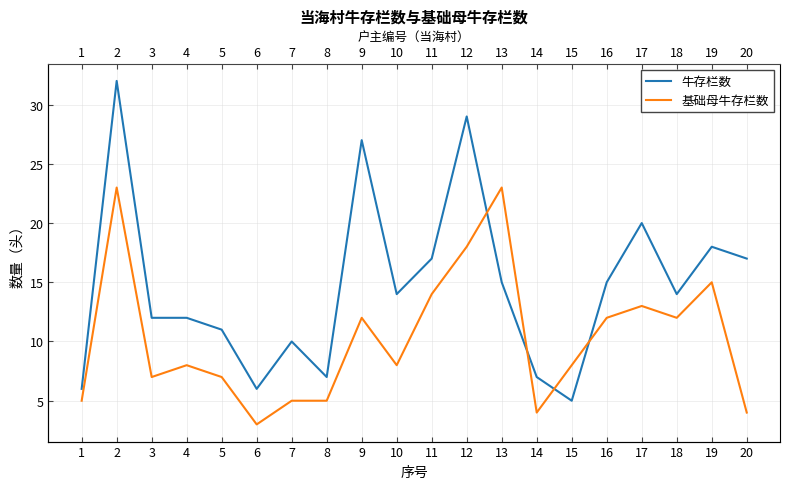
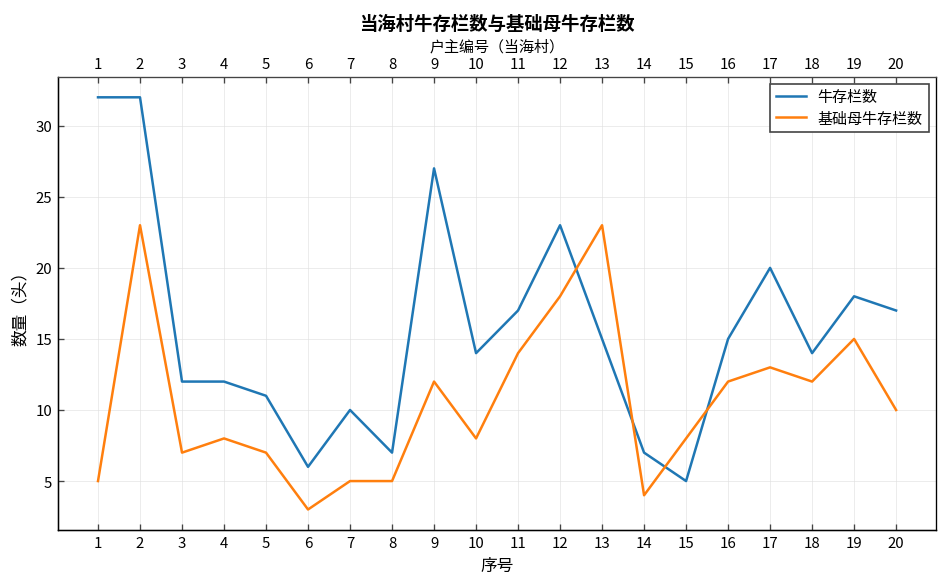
牛存栏数, 1: 6 -> 32
牛存栏数, 12: 29 -> 23
基础母牛存栏数, 20: 4 -> 10
